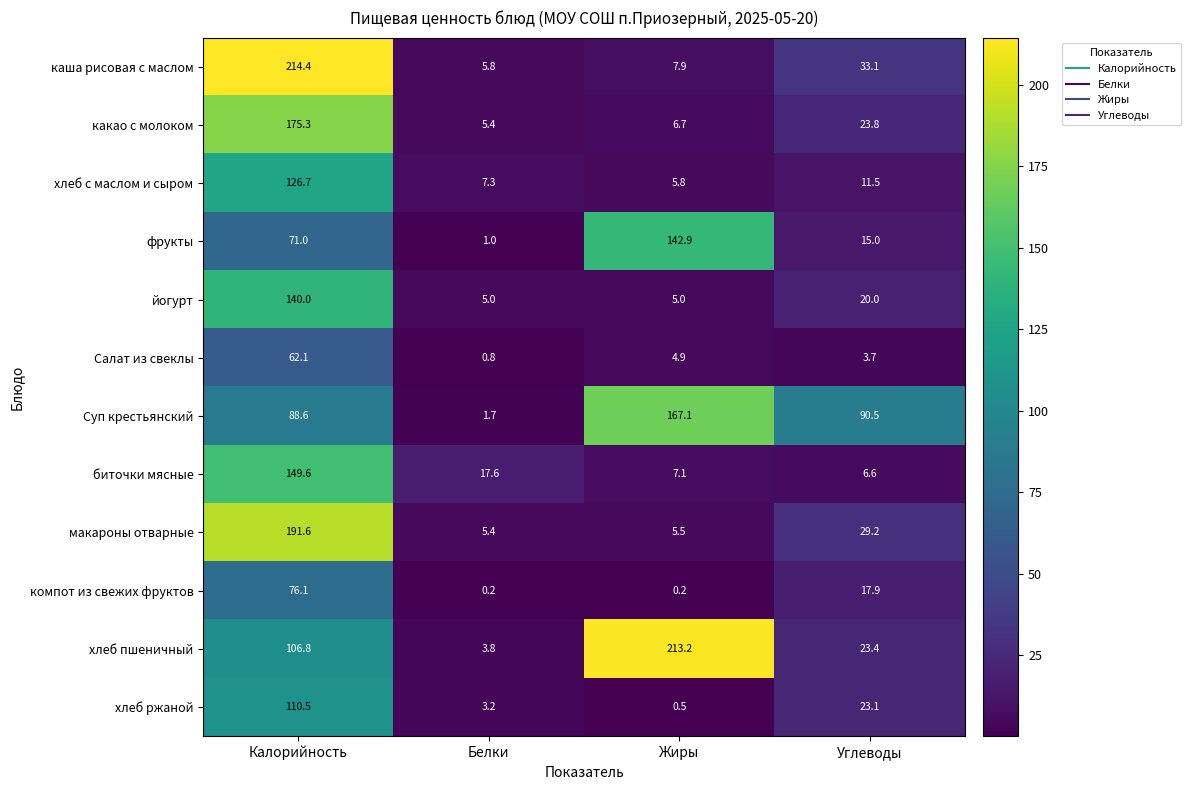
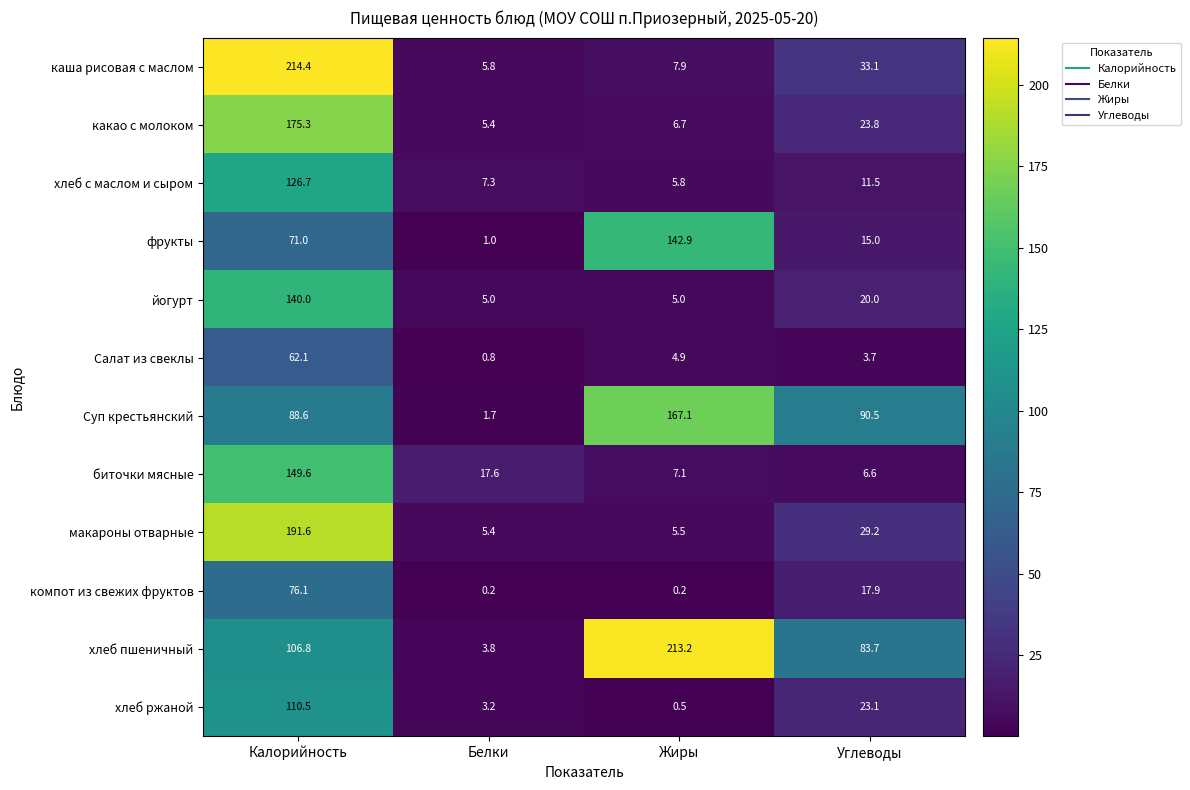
хлеб пшеничный, Углеводы: 23.4 -> 83.7
